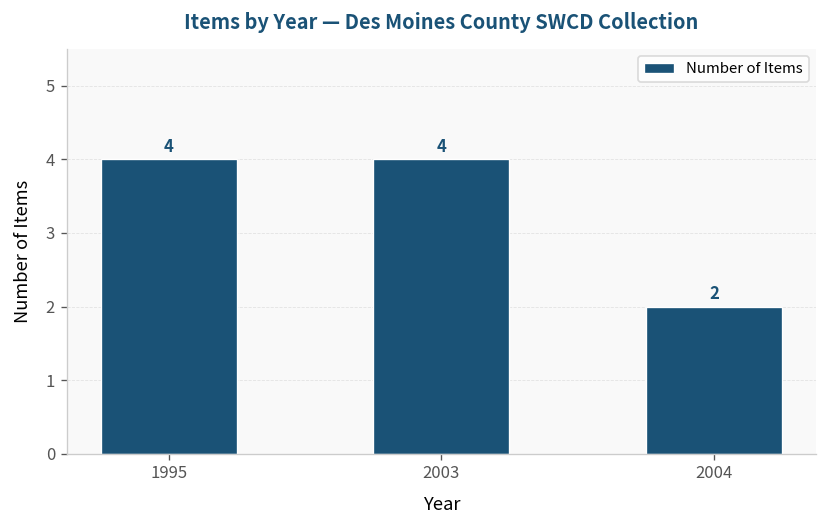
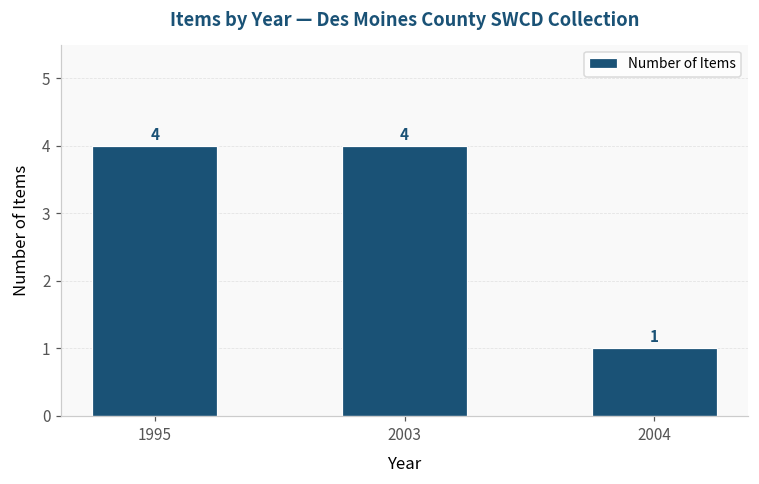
2004: 2 -> 1
